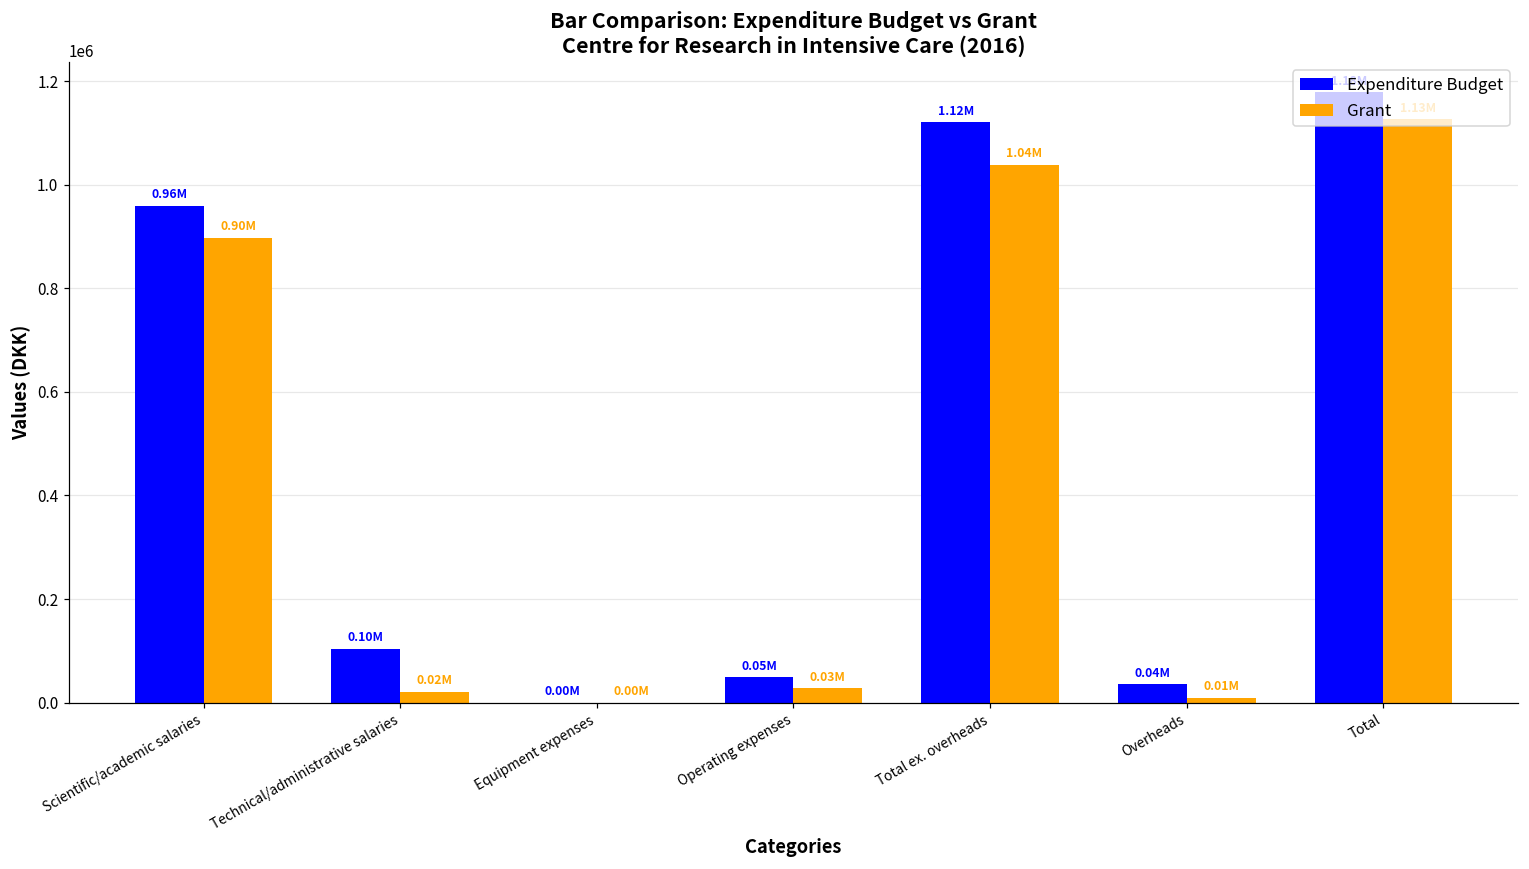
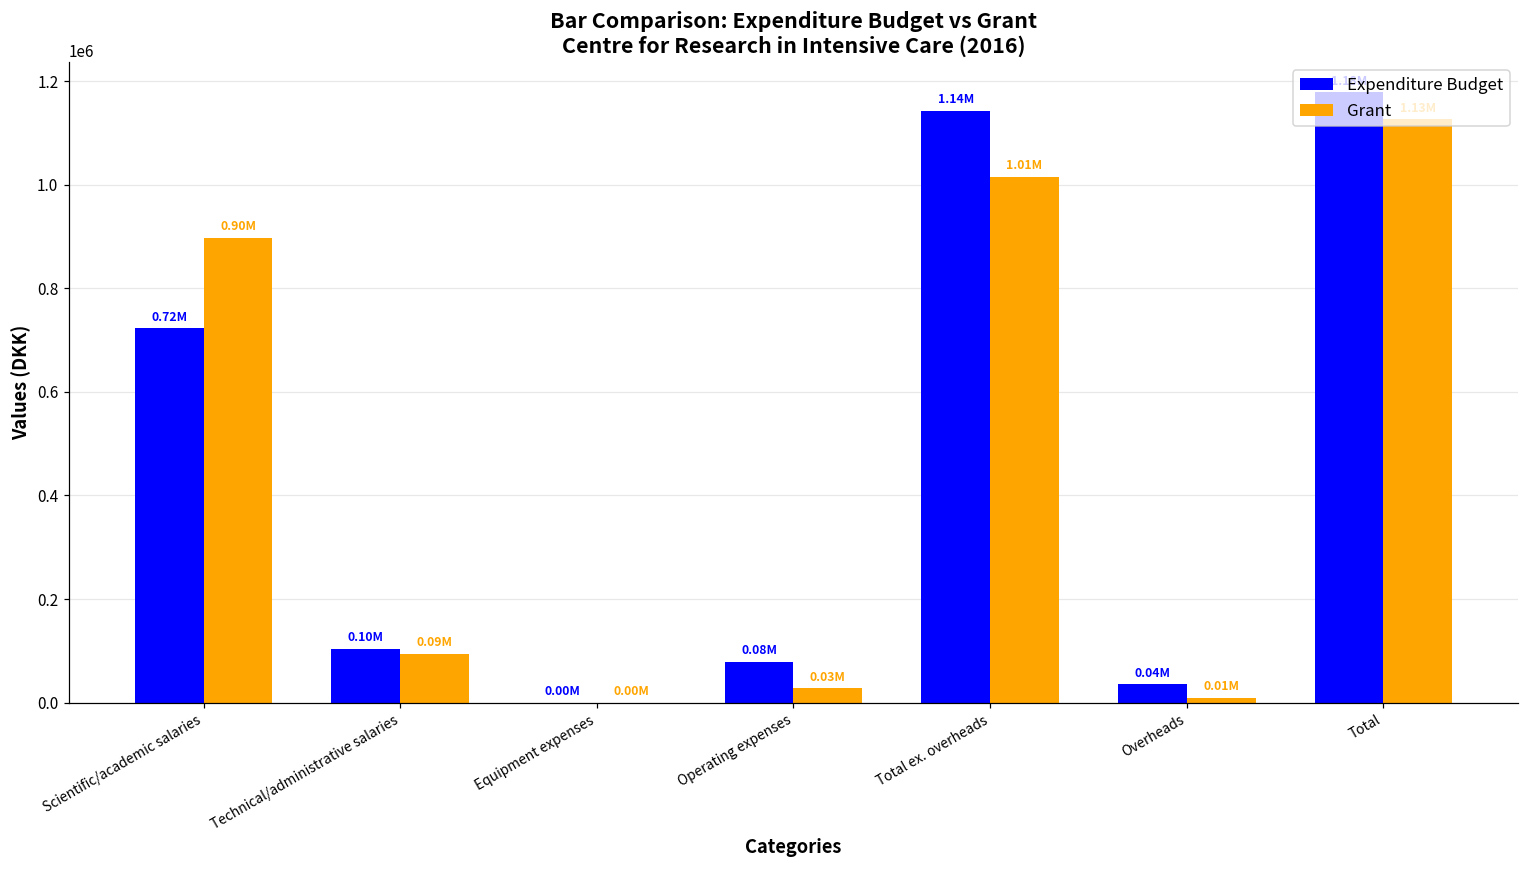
Expenditure Budget, Scientific/academic salaries: 0.96M -> 0.72M
Grant, Technical/administrative salaries: 0.02M -> 0.09M
Expenditure Budget, Operating expenses: 0.05M -> 0.08M
Expenditure Budget, Total ex. overheads: 1.12M -> 1.14M
Grant, Total ex. overheads: 1.04M -> 1.01M
